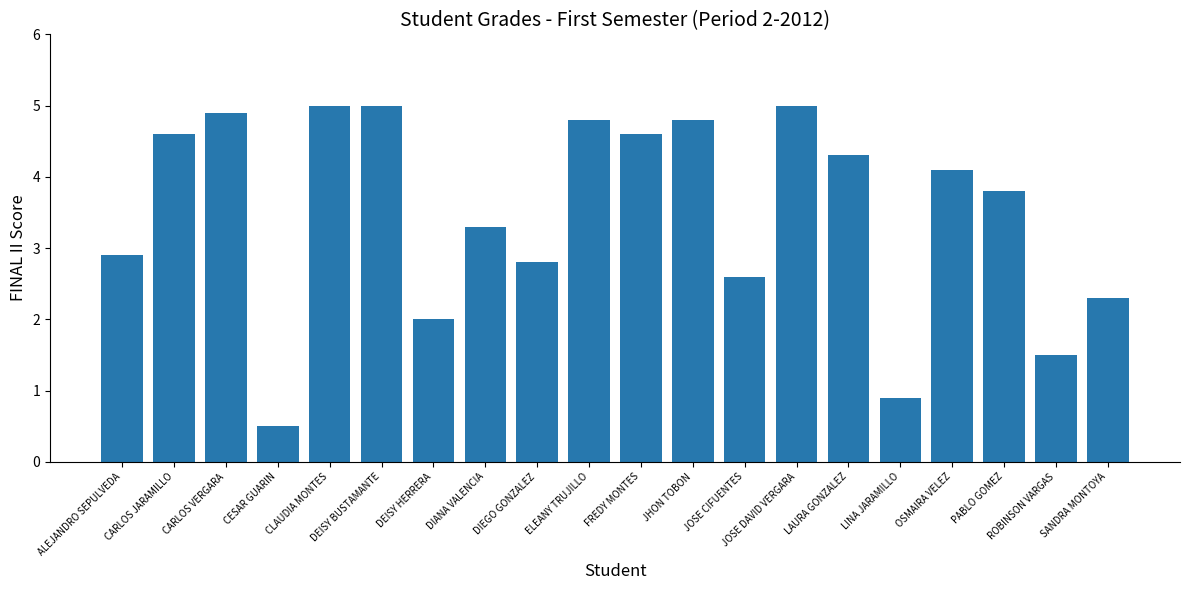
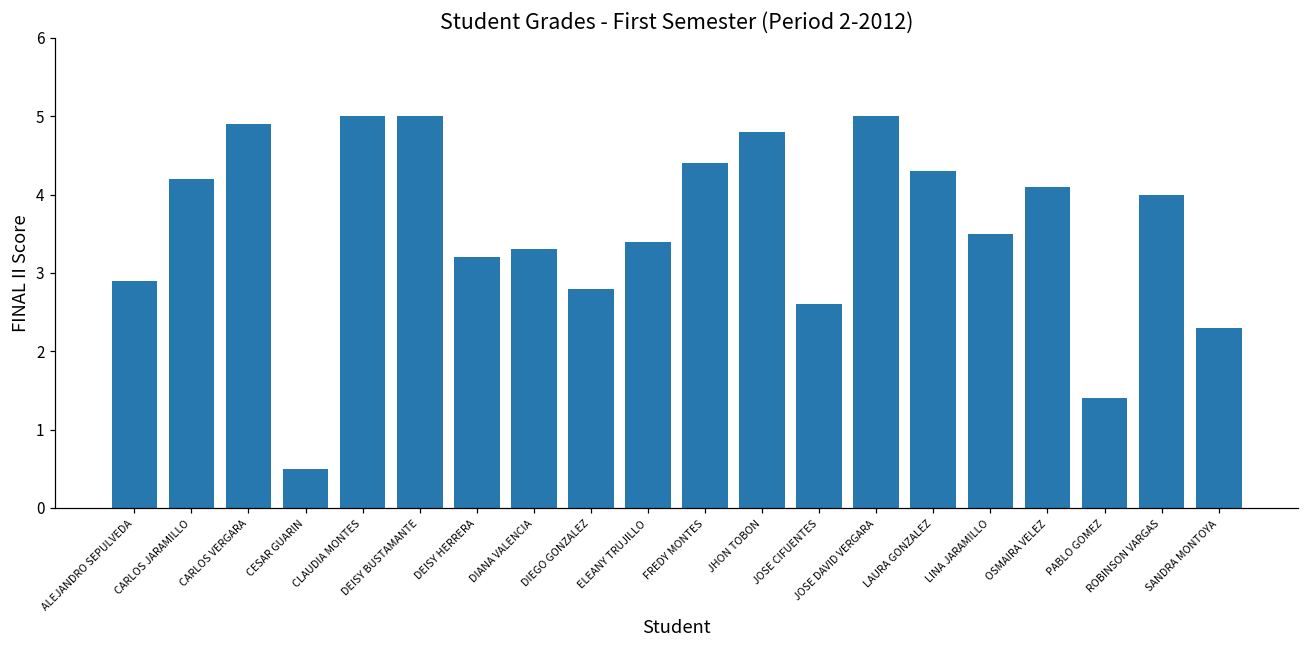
CARLOS JARAMILLO: 4.6 -> 4.2
DEISY HERRERA: 2.0 -> 3.2
ELEANY TRUJILLO: 4.8 -> 3.4
FREDY MONTES: 4.6 -> 4.4
LINA JARAMILLO: 0.9 -> 3.5
PABLO GOMEZ: 3.8 -> 1.4
ROBINSON VARGAS: 1.5 -> 4.0
